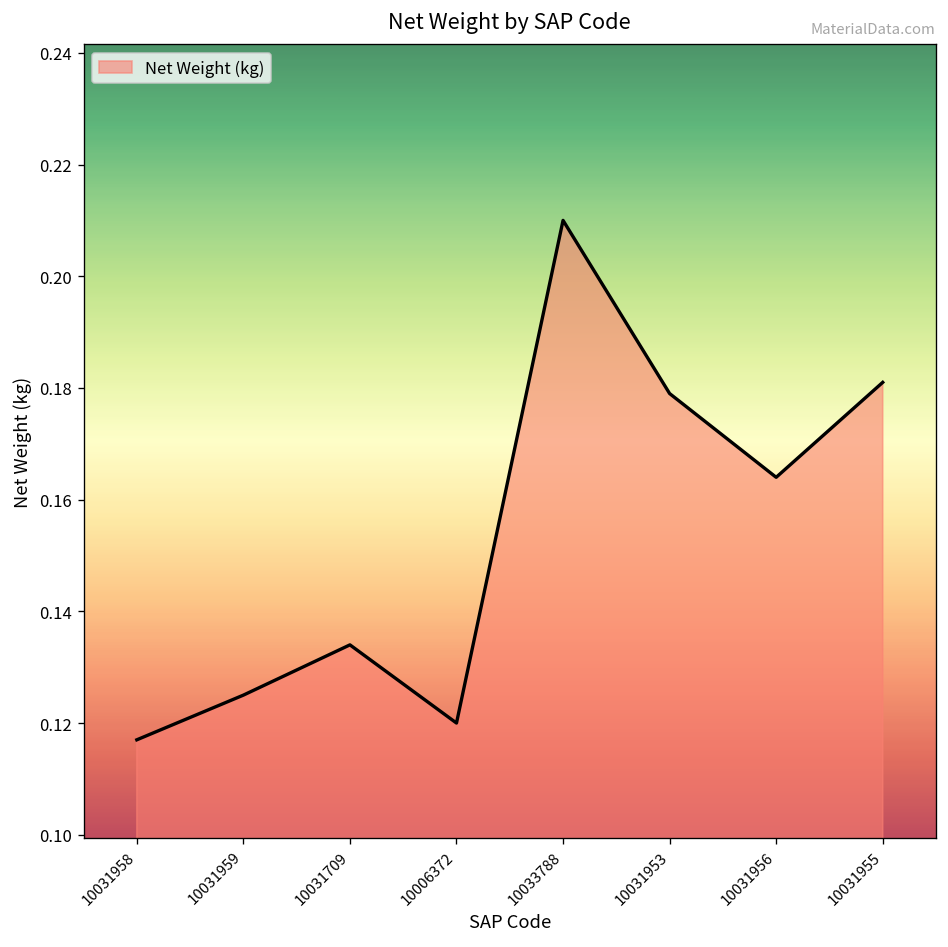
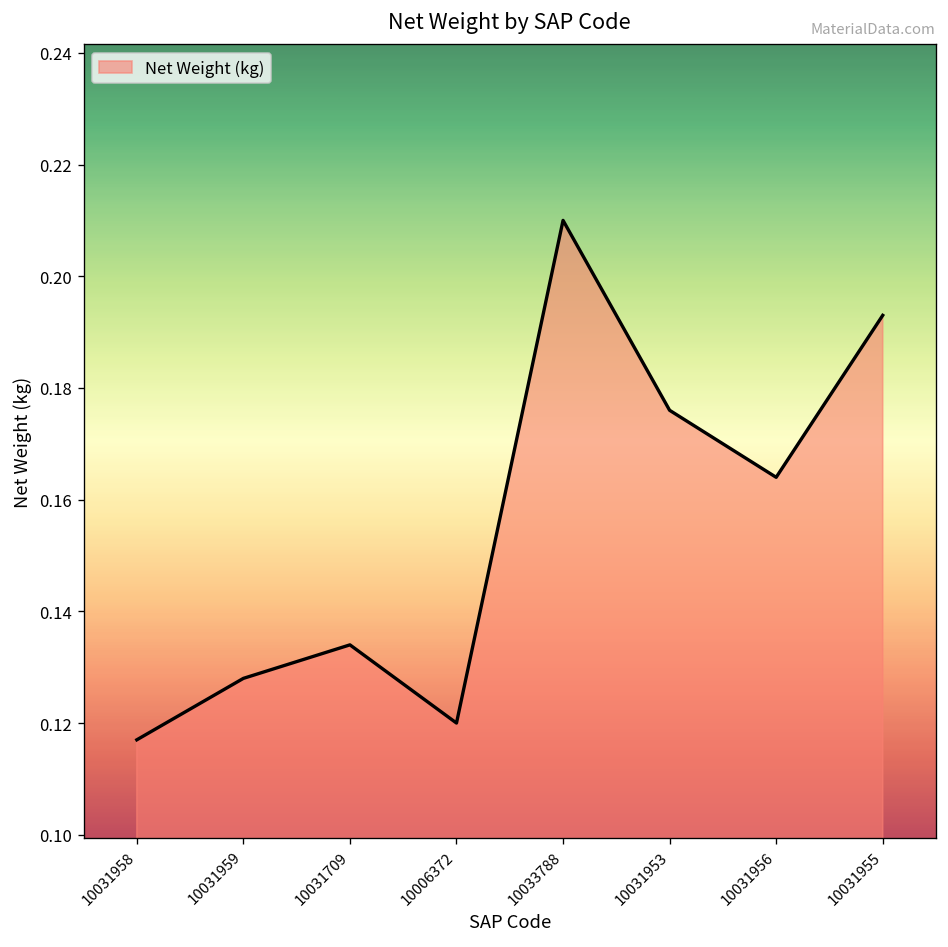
10031959: 0.125 -> 0.128
10031953: 0.179 -> 0.176
10031955: 0.181 -> 0.193
